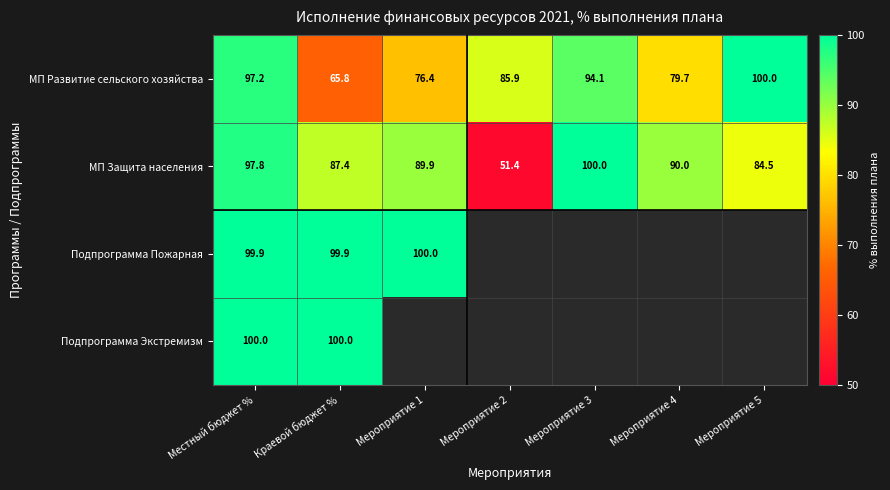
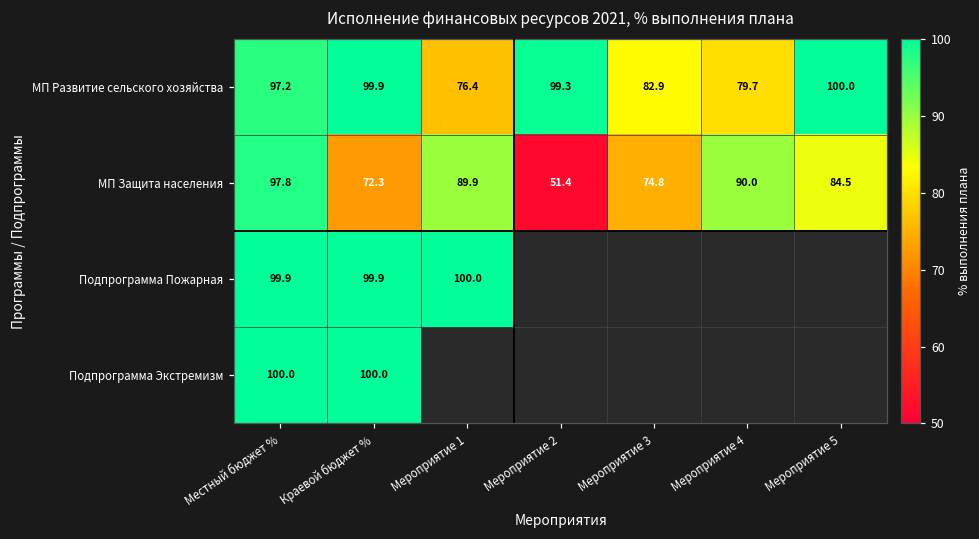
МП Развитие сельского хозяйства, Краевой бюджет %: 65.8 -> 99.9
МП Развитие сельского хозяйства, Мероприятие 2: 85.9 -> 99.3
МП Развитие сельского хозяйства, Мероприятие 3: 94.1 -> 82.9
МП Защита населения, Краевой бюджет %: 87.4 -> 72.3
МП Защита населения, Мероприятие 3: 100.0 -> 74.8
